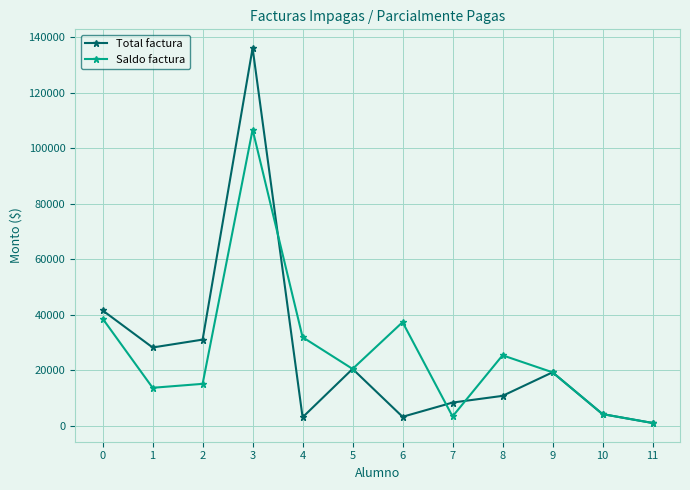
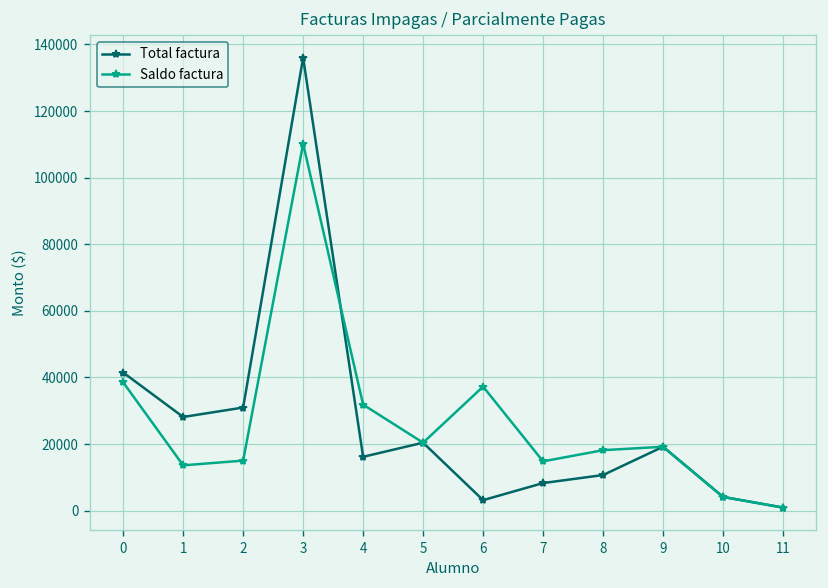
Saldo factura, 3: 107000 -> 110000
Total factura, 4: 3000 -> 16000
Saldo factura, 7: 3000 -> 15000
Saldo factura, 8: 25000 -> 18000
